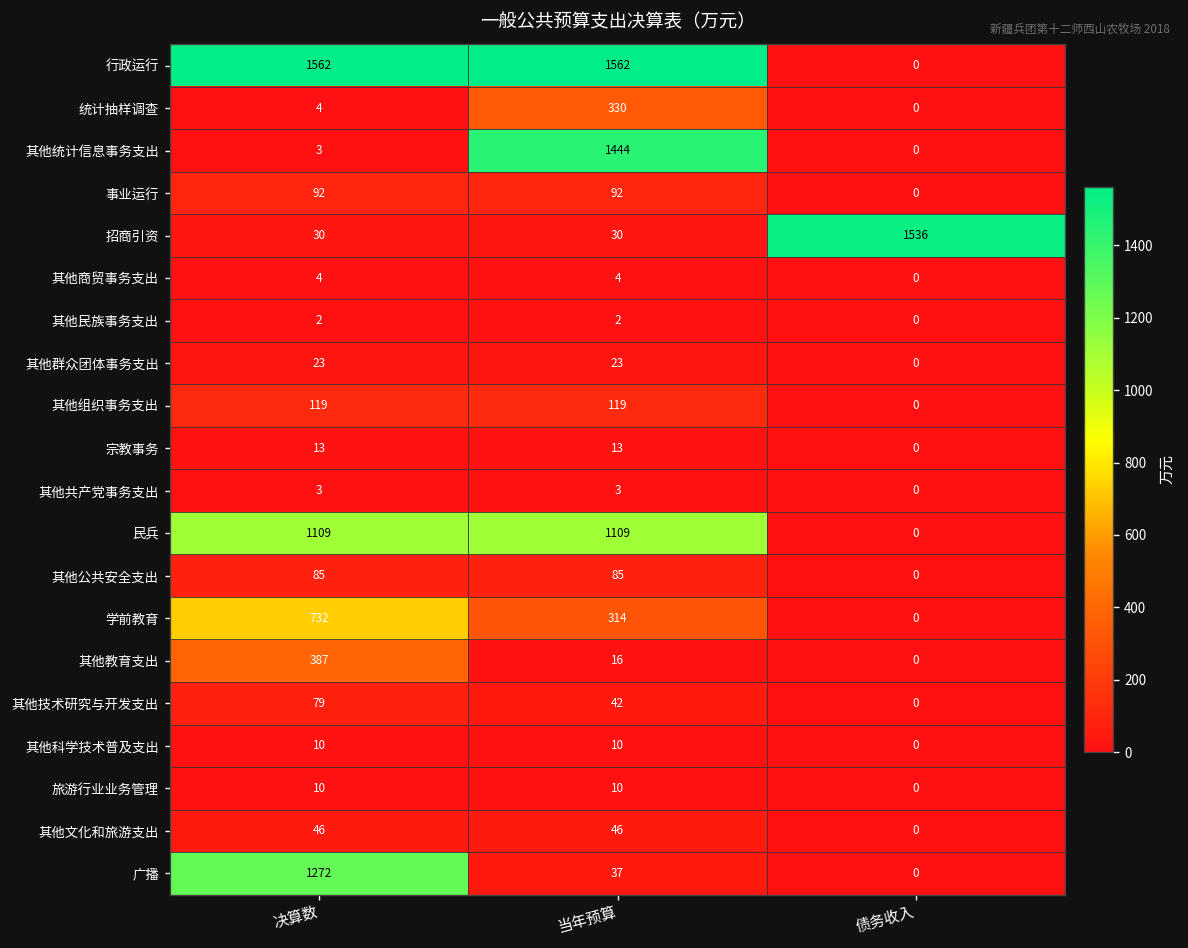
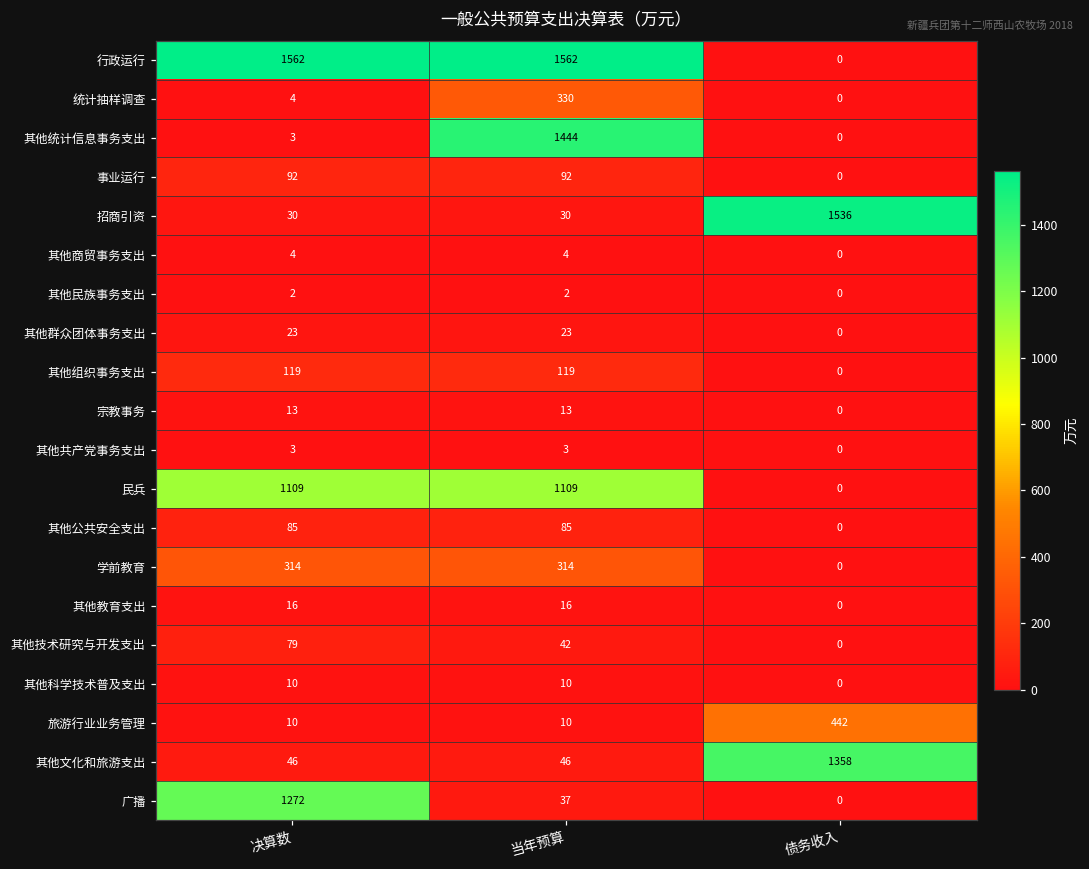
学前教育, 决算数: 732 -> 314
其他教育支出, 决算数: 387 -> 16
旅游行业业务管理, 债务收入: 0 -> 442
其他文化和旅游支出, 债务收入: 0 -> 1358
